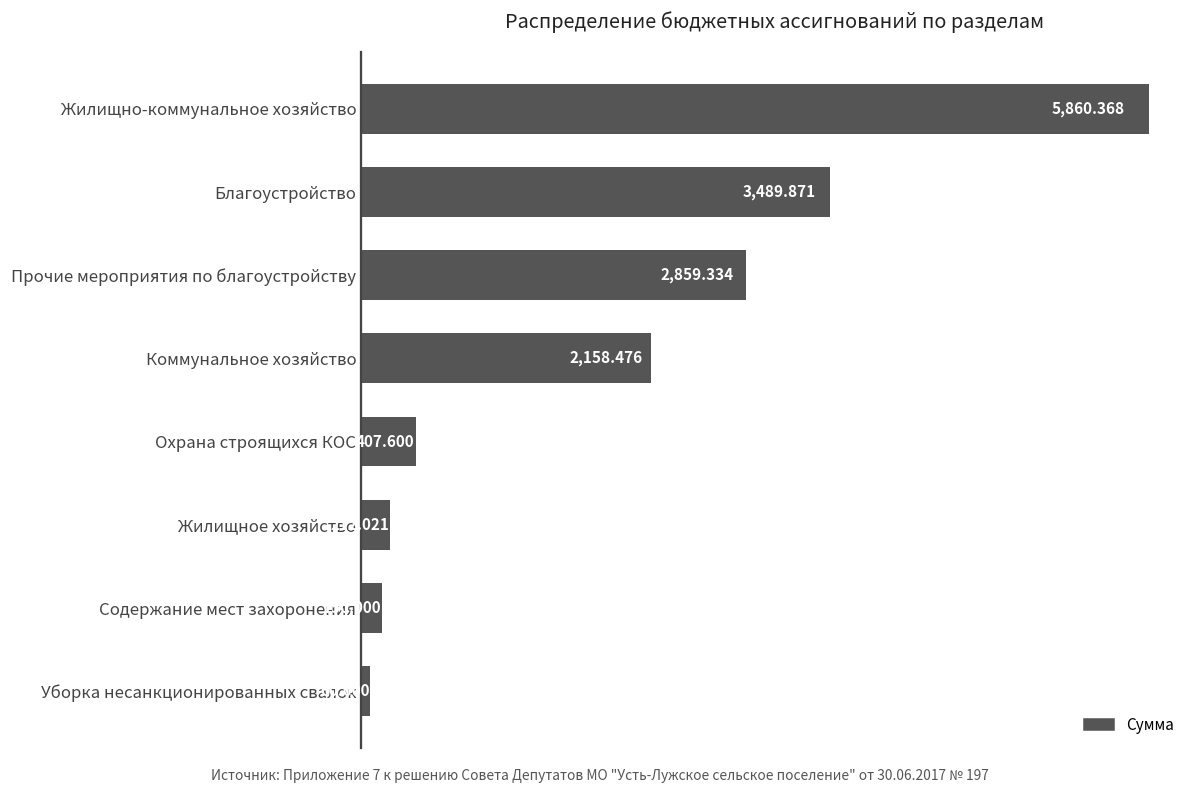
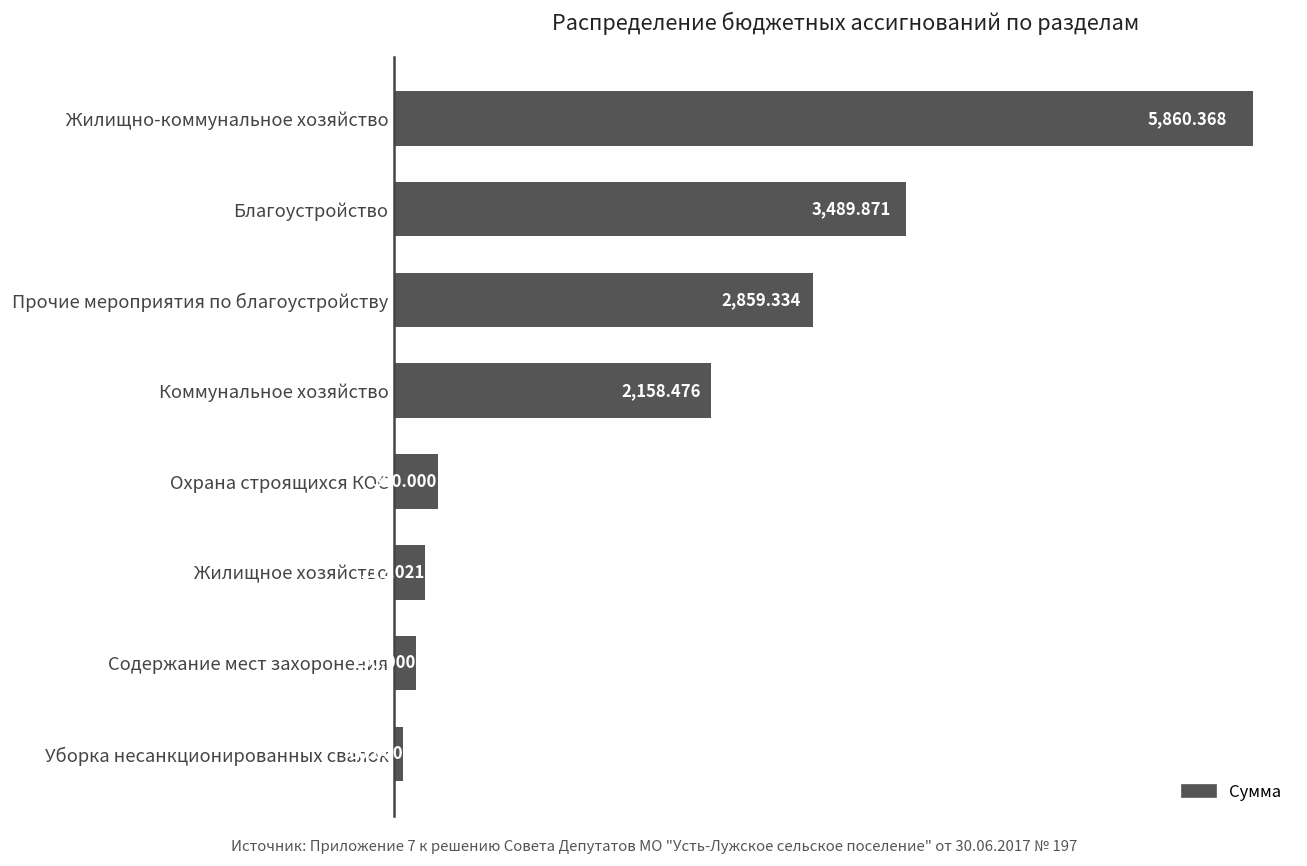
Охрана строящихся КОС: 407.600 -> 300.000
